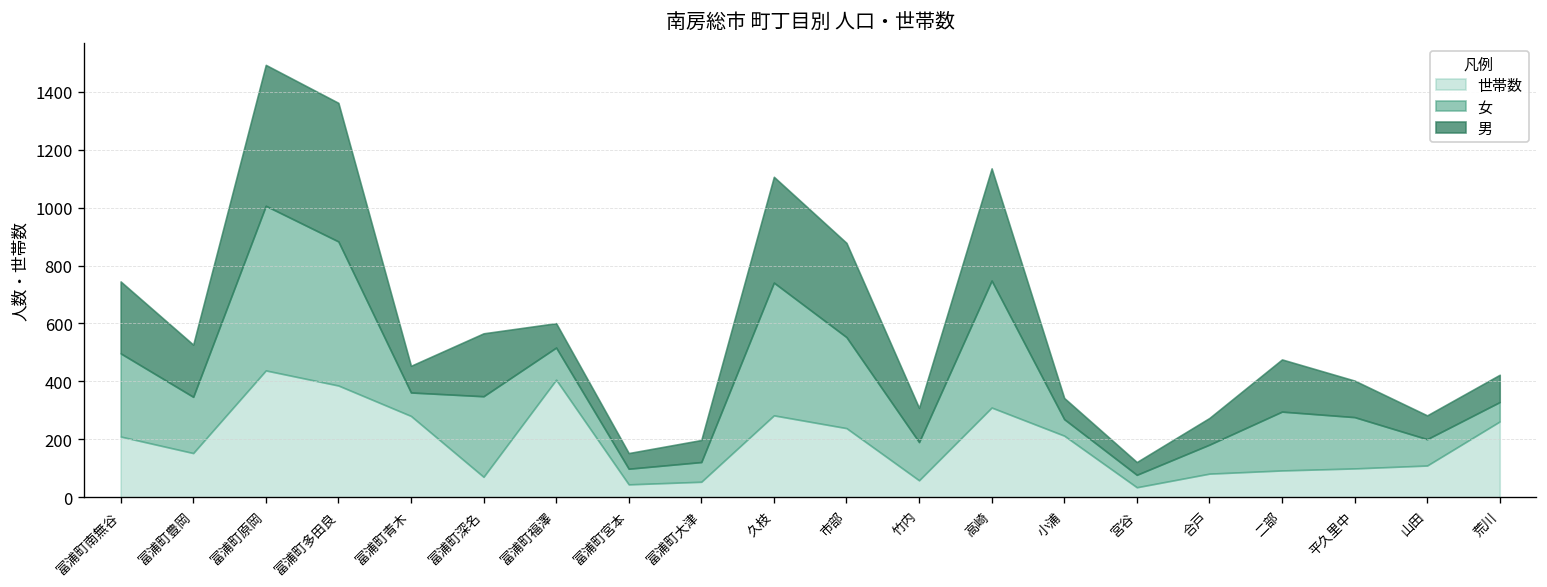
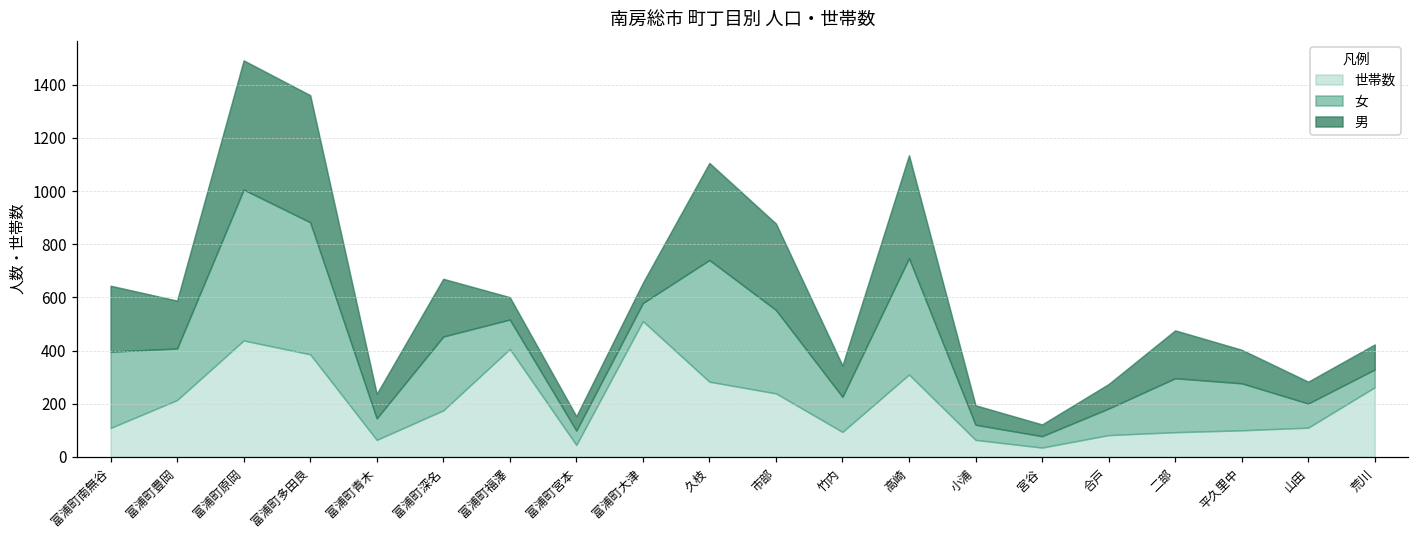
世帯数, 富浦町南無谷: 210 -> 110
世帯数, 富浦町豊岡: 150 -> 210
世帯数, 富浦町青木: 280 -> 60
世帯数, 富浦町深名: 70 -> 180
世帯数, 富浦町大津: 50 -> 510
世帯数, 竹内: 60 -> 90
世帯数, 小浦: 210 -> 60
